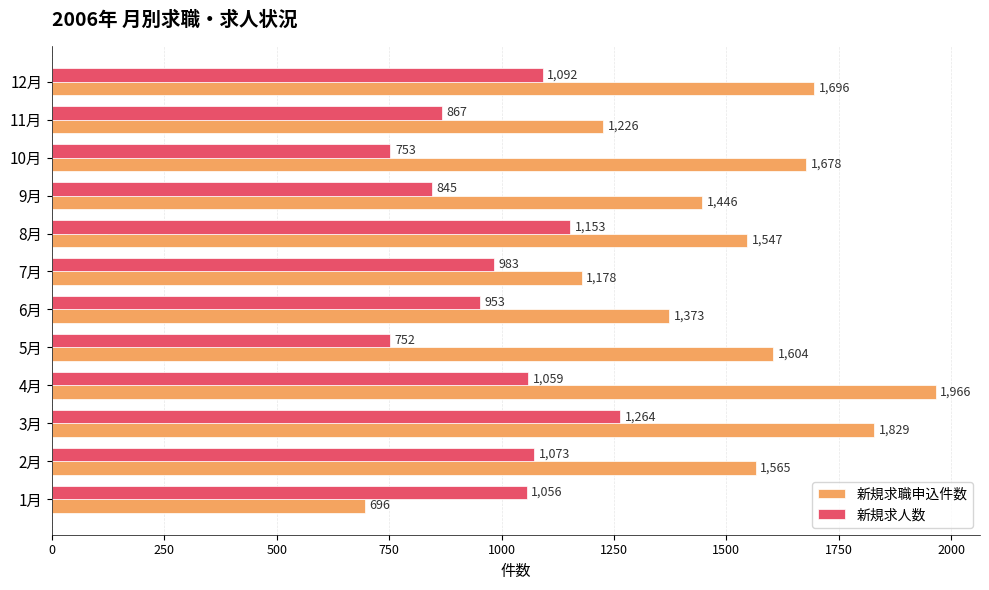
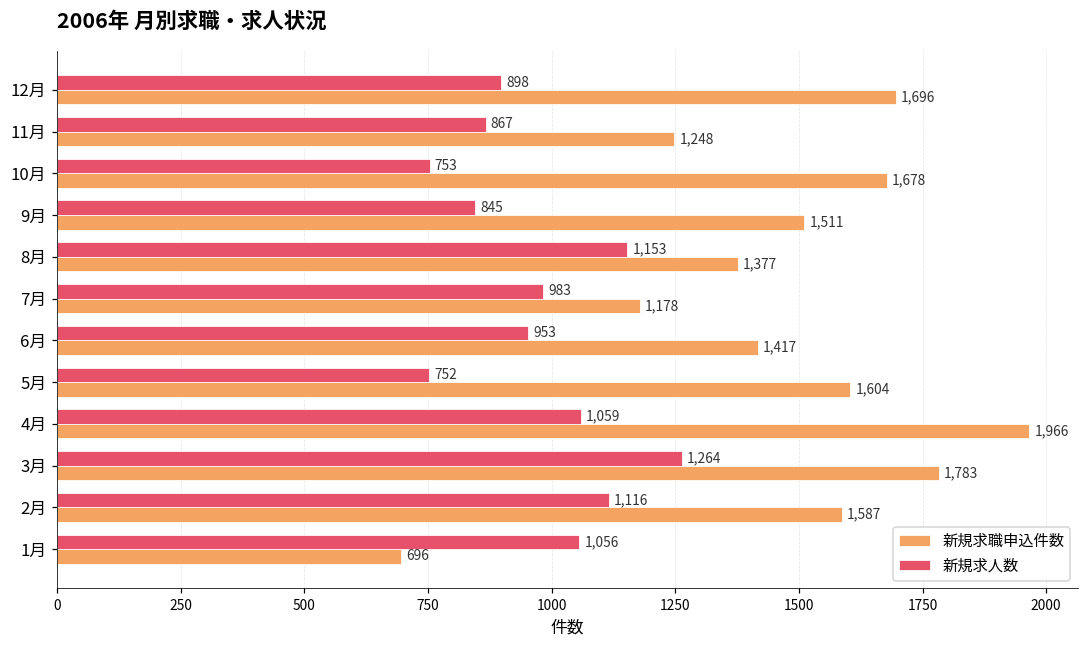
新規求人数, 12月: 1,092 -> 898
新規求職申込件数, 11月: 1,226 -> 1,248
新規求職申込件数, 9月: 1,446 -> 1,511
新規求職申込件数, 8月: 1,547 -> 1,377
新規求職申込件数, 6月: 1,373 -> 1,417
新規求職申込件数, 3月: 1,829 -> 1,783
新規求人数, 2月: 1,073 -> 1,116
新規求職申込件数, 2月: 1,565 -> 1,587
